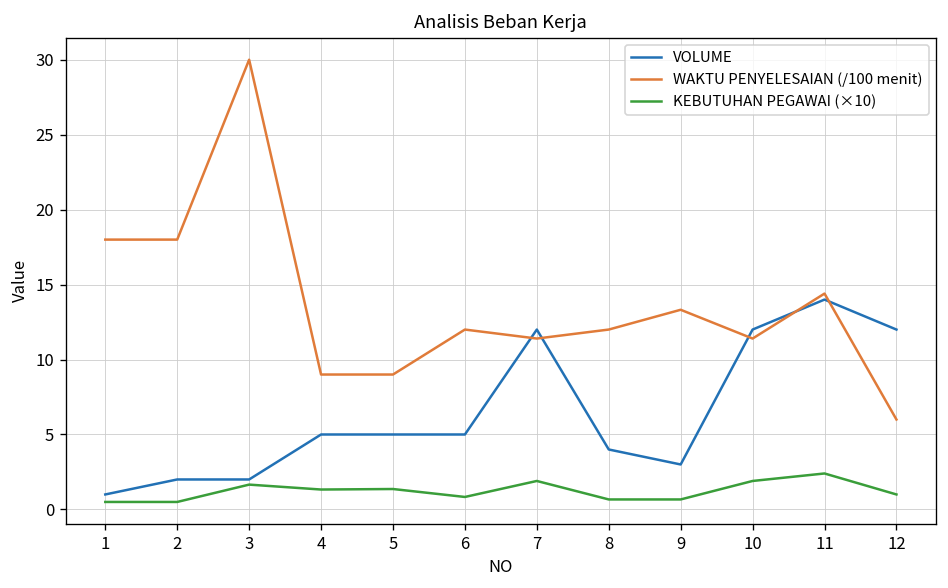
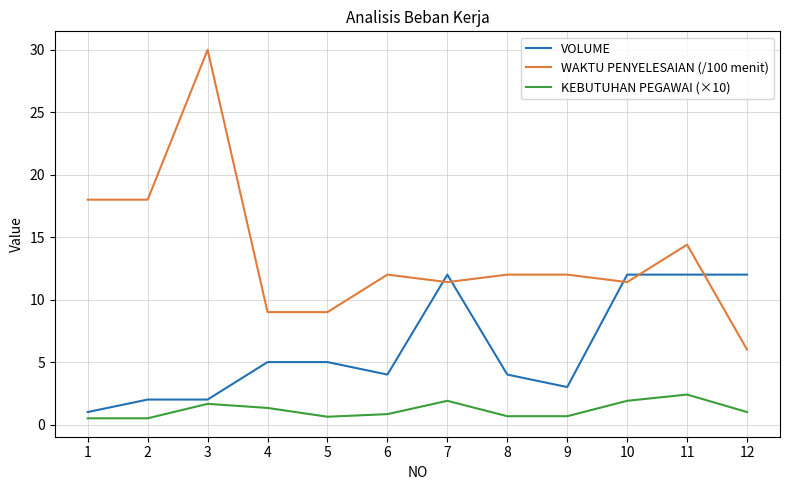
KEBUTUHAN PEGAWAI (×10), 5: 1.4 -> 0.6
VOLUME, 6: 5 -> 4
WAKTU PENYELESAIAN (/100 menit), 9: 13.3 -> 12.0
VOLUME, 11: 14 -> 12
